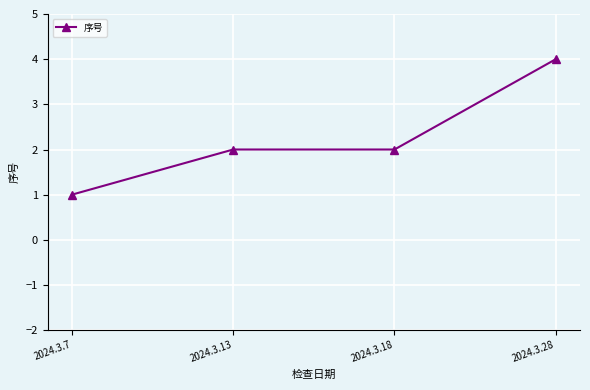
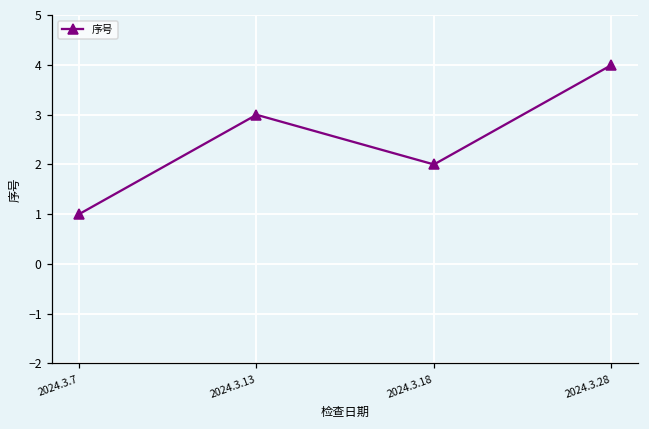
2024.3.13: 2 -> 3
